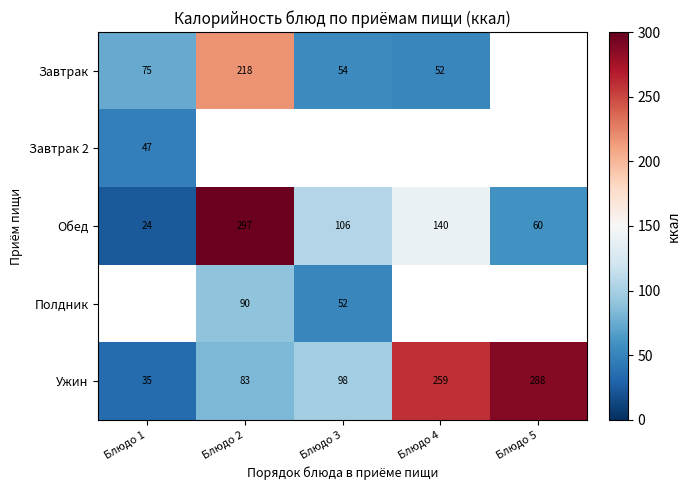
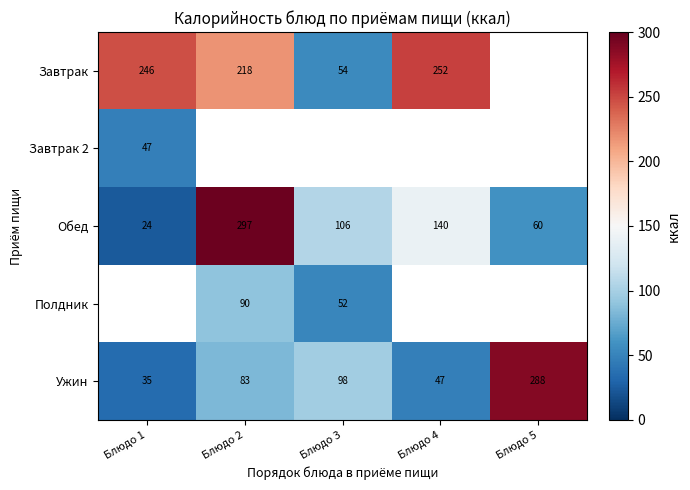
Завтрак, Блюдо 1: 75 -> 246
Завтрак, Блюдо 4: 52 -> 252
Ужин, Блюдо 4: 259 -> 47
